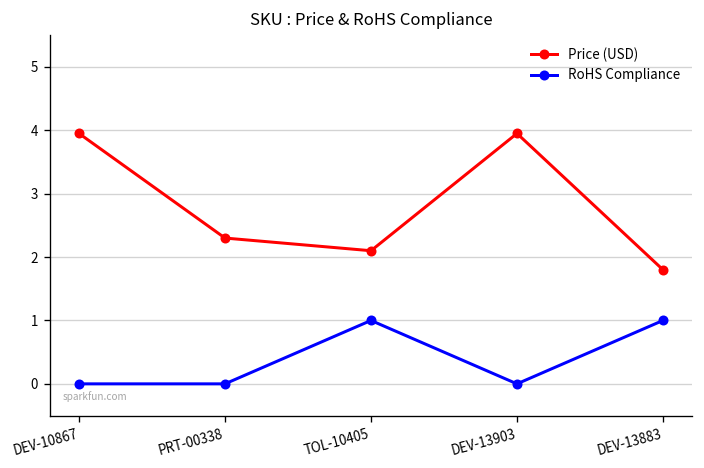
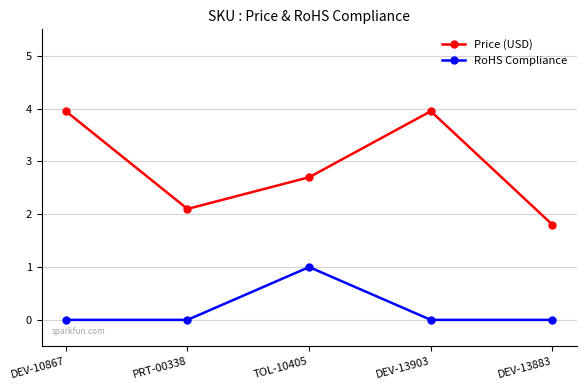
Price (USD), PRT-00338: 2.3 -> 2.1
Price (USD), TOL-10405: 2.1 -> 2.7
RoHS Compliance, DEV-13883: 1 -> 0
